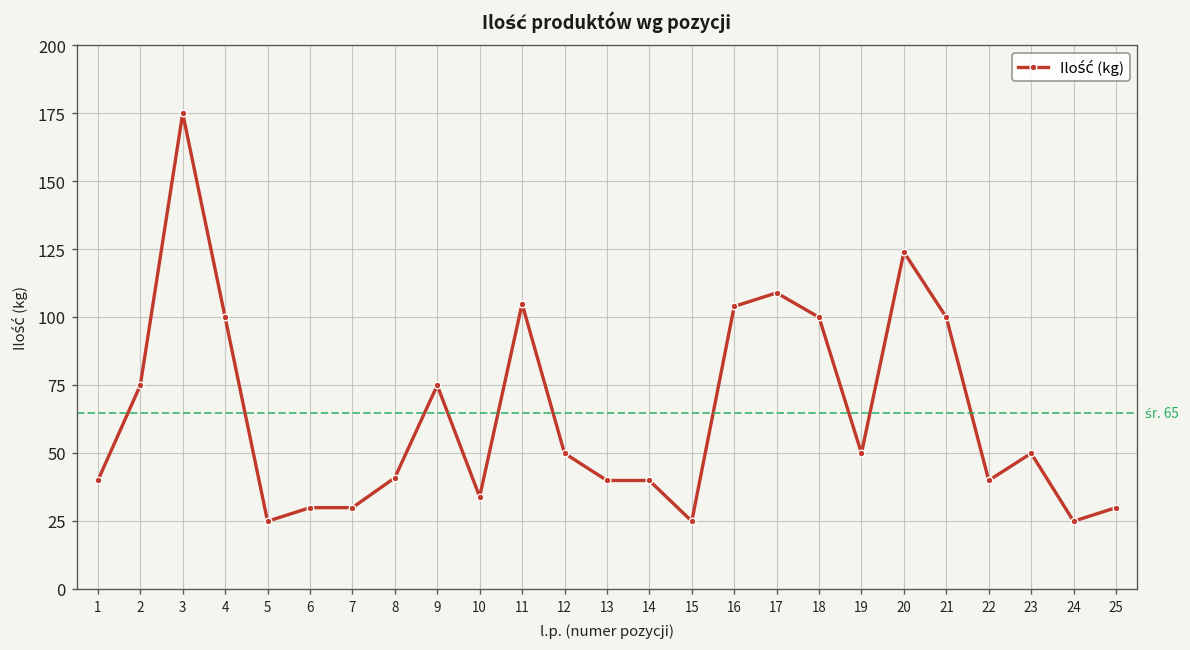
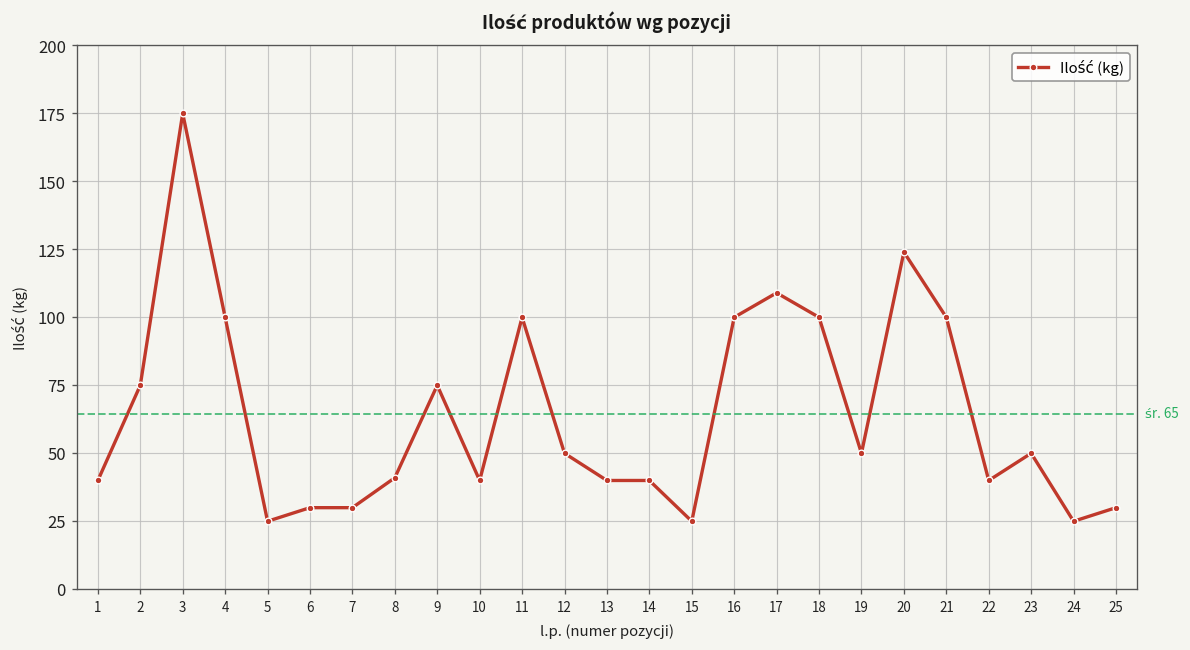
10: 34 -> 40
11: 105 -> 100
16: 104 -> 100
